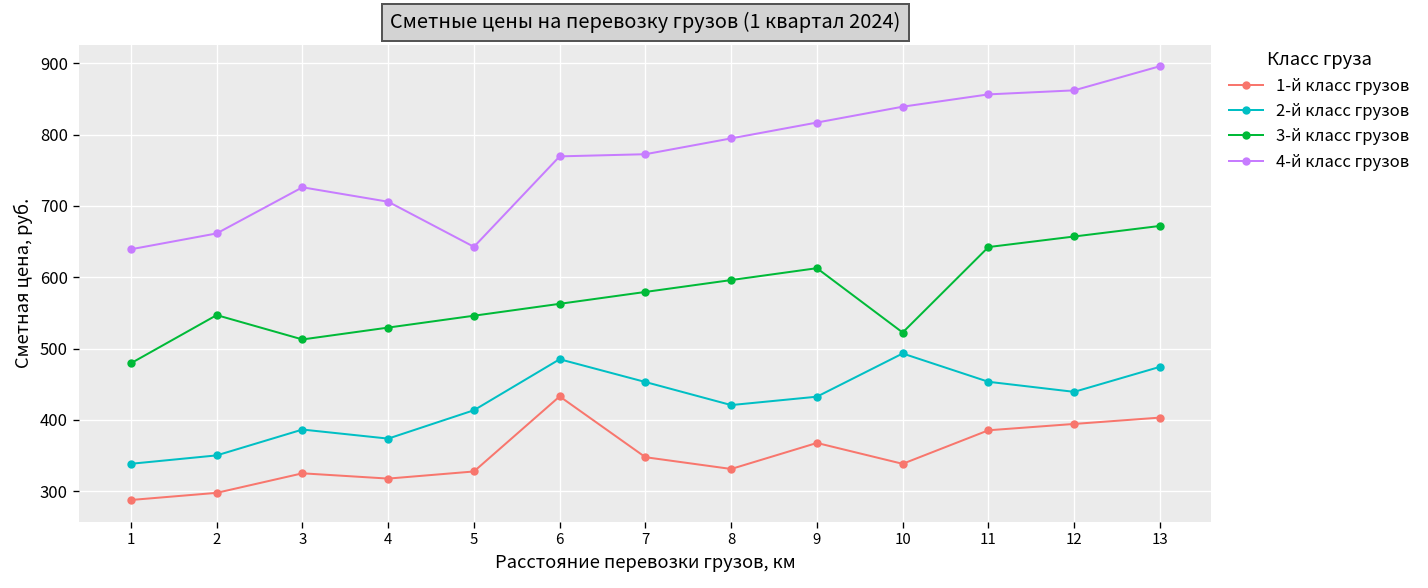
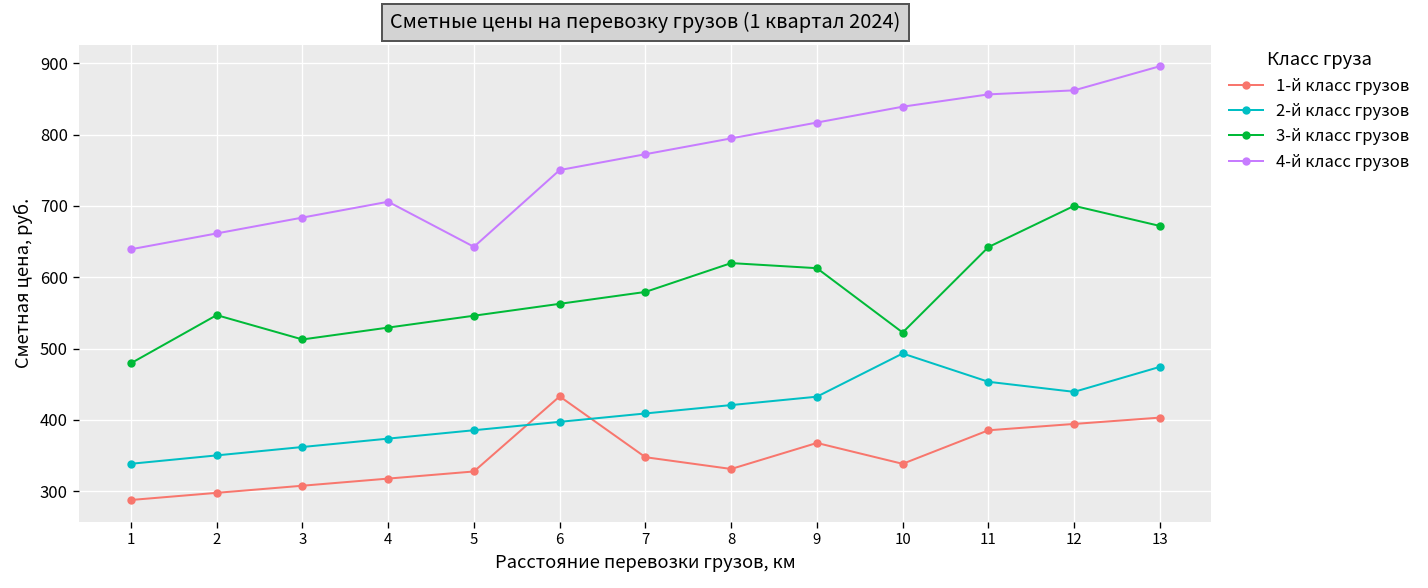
1-й класс грузов, 3: 330 -> 310
2-й класс грузов, 3: 390 -> 360
4-й класс грузов, 3: 730 -> 680
2-й класс грузов, 5: 410 -> 390
2-й класс грузов, 6: 490 -> 400
4-й класс грузов, 6: 770 -> 750
2-й класс грузов, 7: 450 -> 410
3-й класс грузов, 8: 600 -> 620
3-й класс грузов, 12: 660 -> 700
